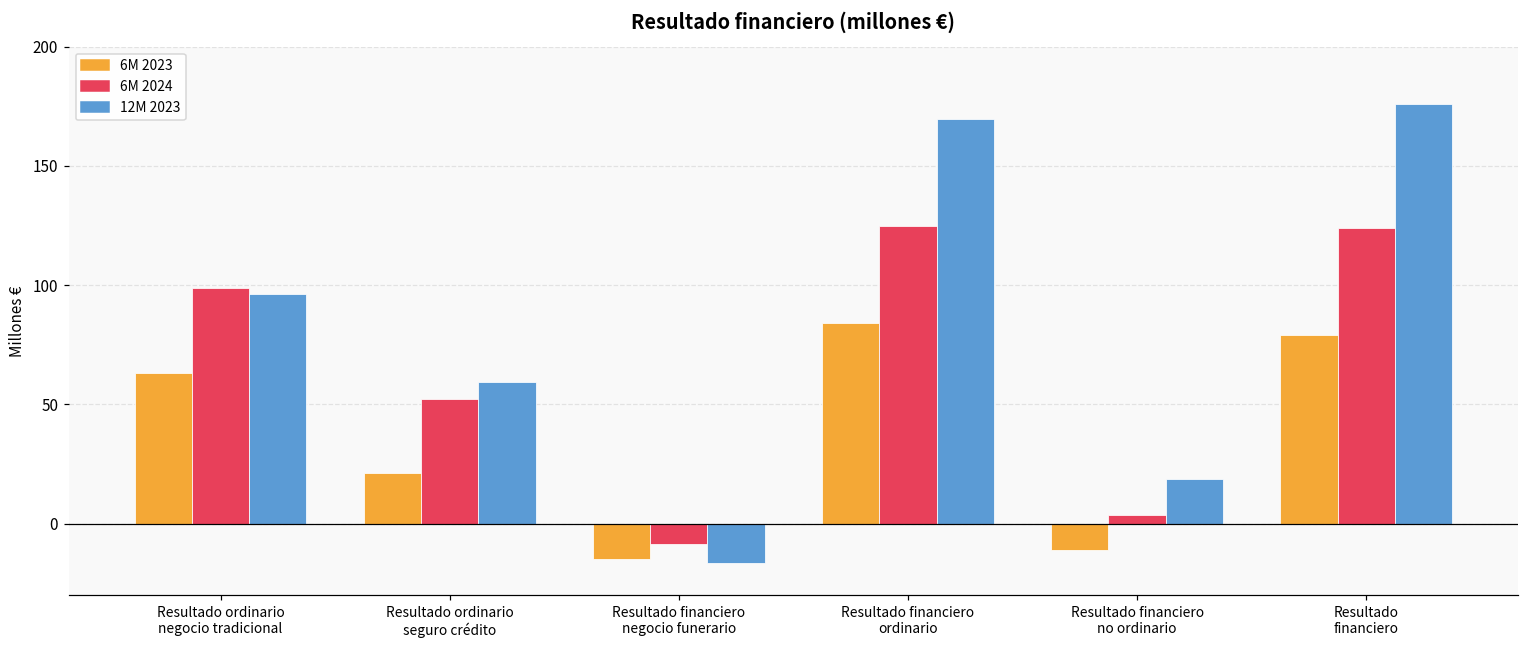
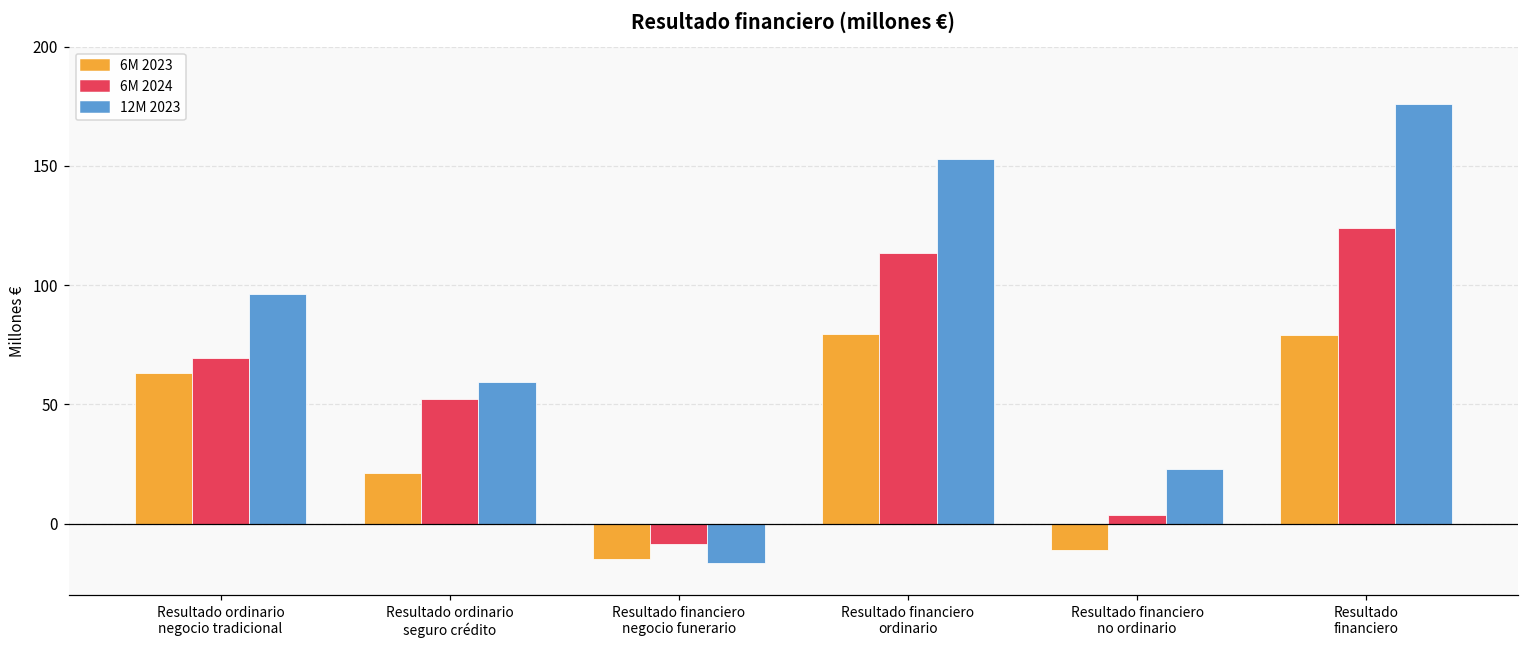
6M 2024, Resultado ordinario negocio tradicional: 99 -> 70
6M 2023, Resultado financiero ordinario: 84 -> 80
6M 2024, Resultado financiero ordinario: 125 -> 113
12M 2023, Resultado financiero ordinario: 170 -> 153
12M 2023, Resultado financiero no ordinario: 19 -> 23
